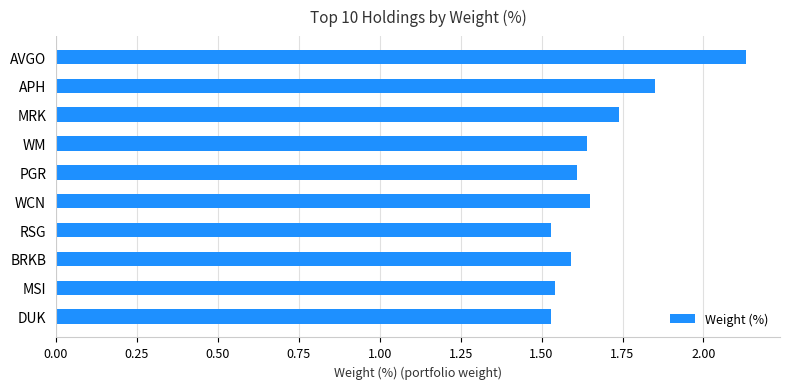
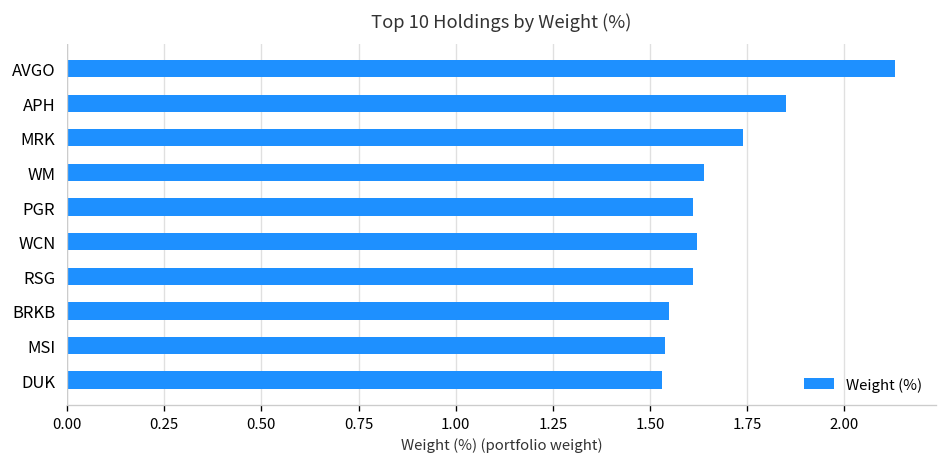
WCN: 1.65 -> 1.62
RSG: 1.53 -> 1.61
BRKB: 1.59 -> 1.55
